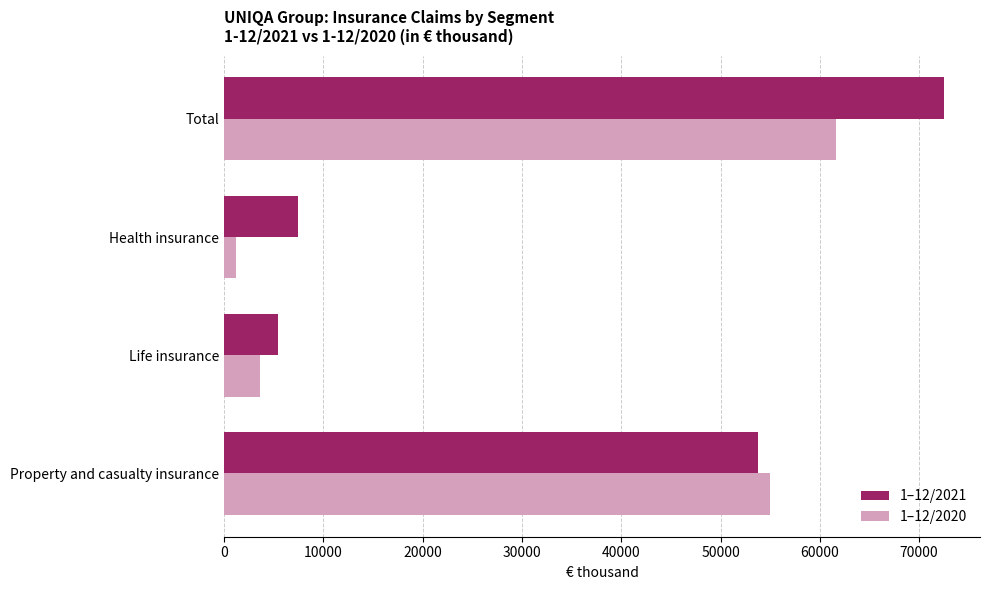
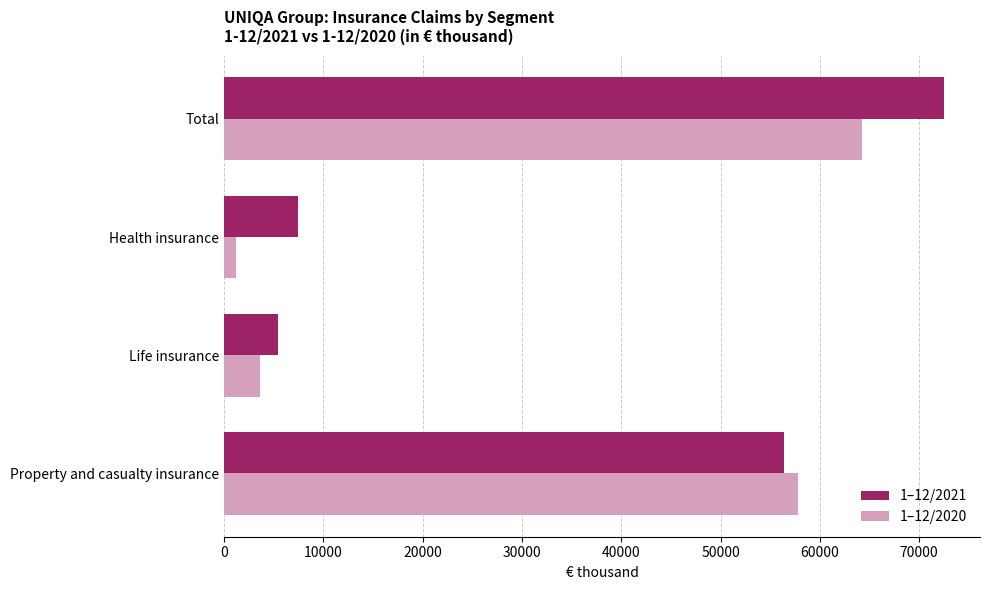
1–12/2020, Total: 62000 -> 64000
1–12/2021, Property and casualty insurance: 54000 -> 56000
1–12/2020, Property and casualty insurance: 55000 -> 58000
